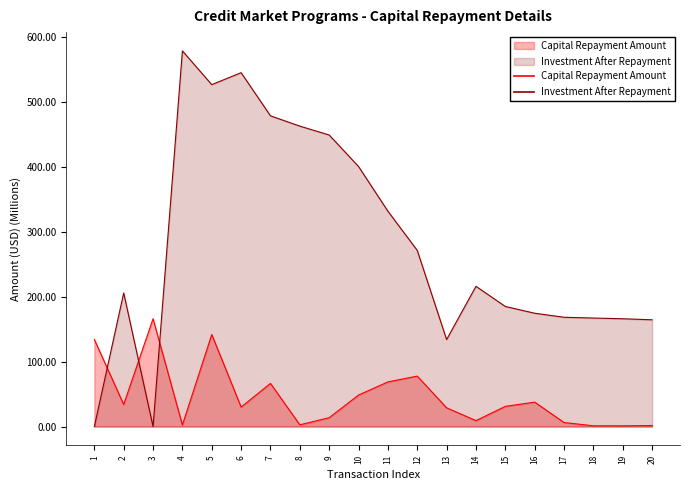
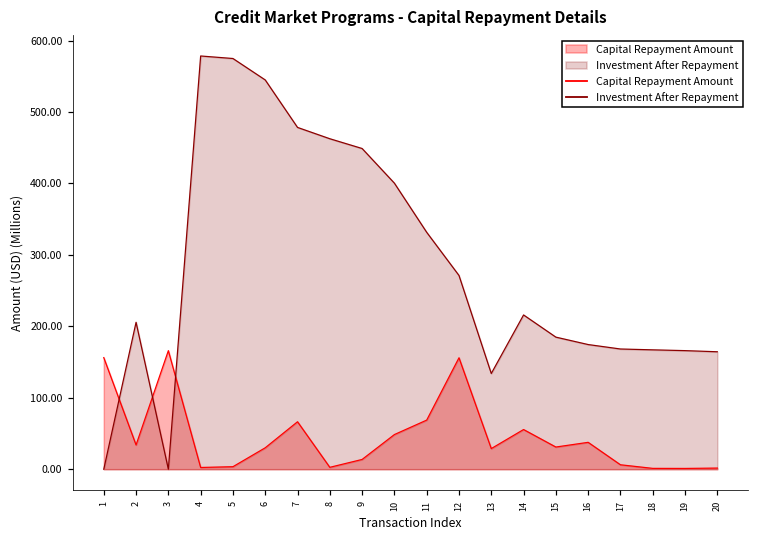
Capital Repayment Amount, 1: 130 -> 160
Capital Repayment Amount, 5: 140 -> 0
Investment After Repayment, 5: 530 -> 570
Capital Repayment Amount, 12: 80 -> 160
Capital Repayment Amount, 14: 10 -> 60
